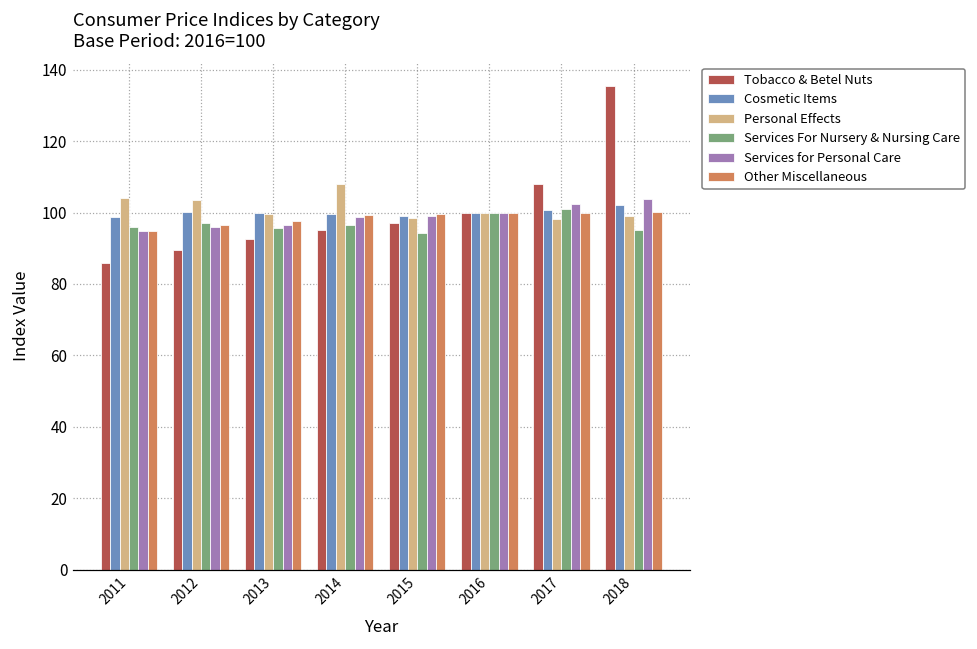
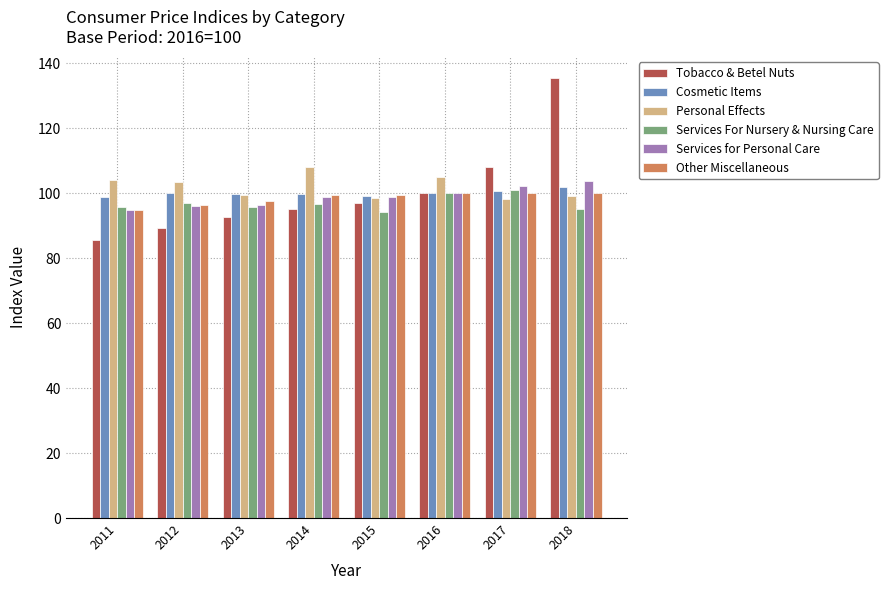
Personal Effects, 2016: 100 -> 105
